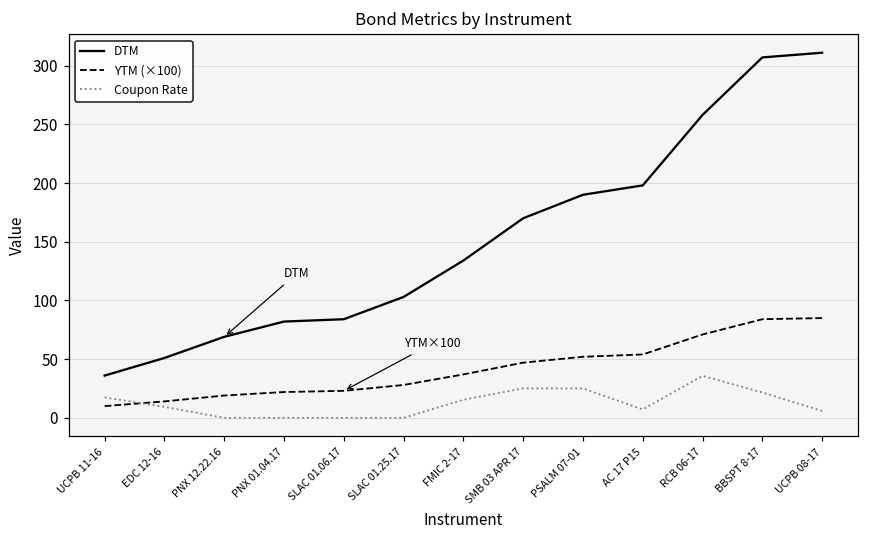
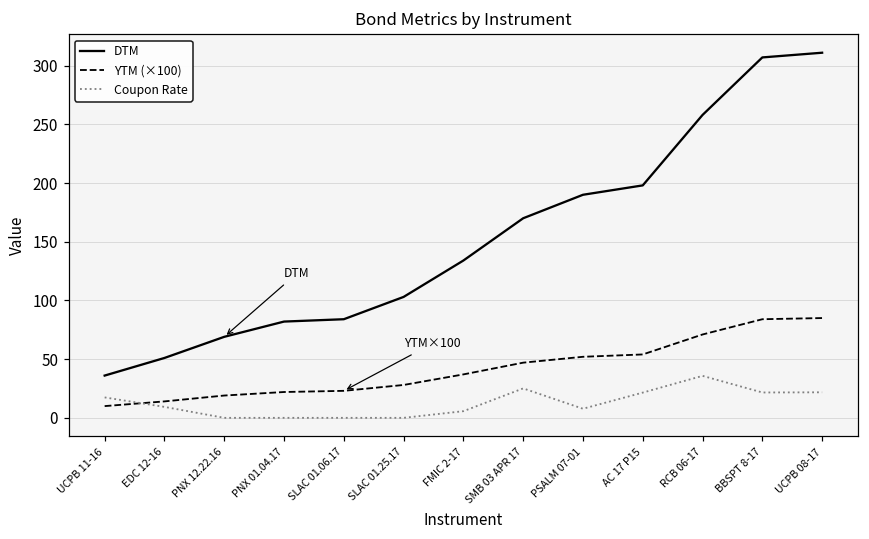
Coupon Rate, FMIC 2-17: 15 -> 6
Coupon Rate, PSALM 07-01: 25 -> 8
Coupon Rate, AC 17 P15: 7 -> 22
Coupon Rate, UCPB 08-17: 6 -> 22
